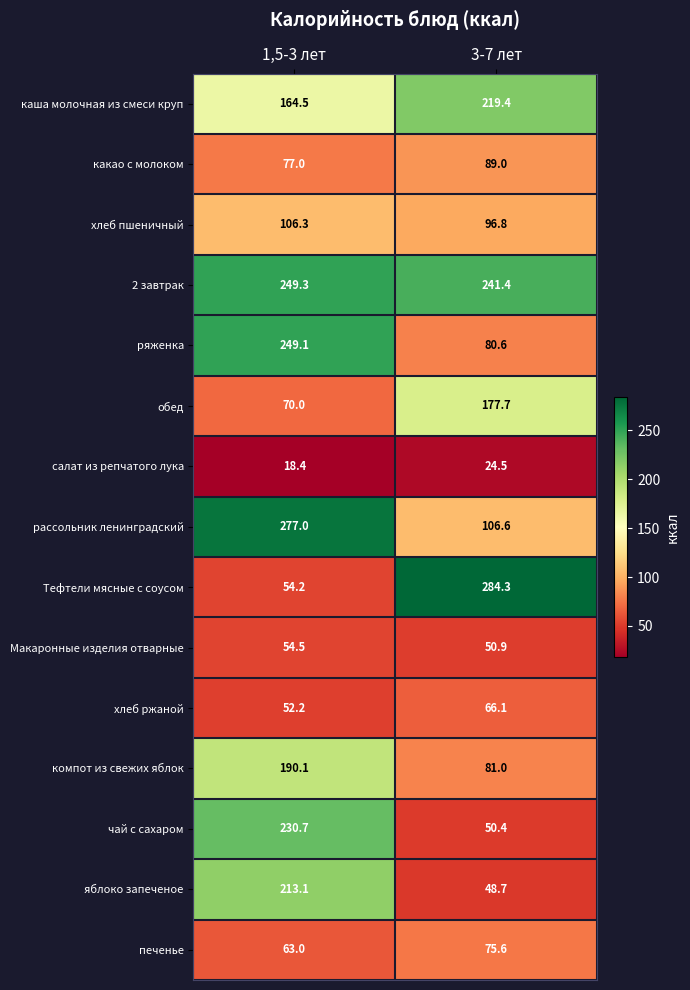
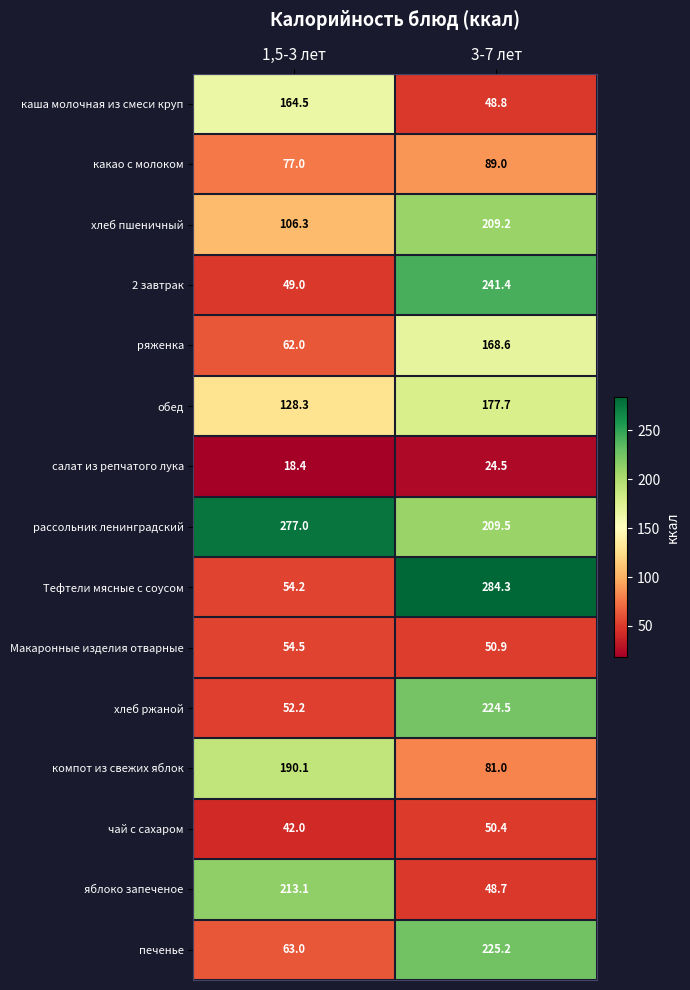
каша молочная из смеси круп, 3-7 лет: 219.4 -> 48.8
хлеб пшеничный, 3-7 лет: 96.8 -> 209.2
2 завтрак, 1,5-3 лет: 249.3 -> 49.0
ряженка, 1,5-3 лет: 249.1 -> 62.0
ряженка, 3-7 лет: 80.6 -> 168.6
обед, 1,5-3 лет: 70.0 -> 128.3
рассольник ленинградский, 3-7 лет: 106.6 -> 209.5
хлеб ржаной, 3-7 лет: 66.1 -> 224.5
чай с сахаром, 1,5-3 лет: 230.7 -> 42.0
печенье, 3-7 лет: 75.6 -> 225.2
